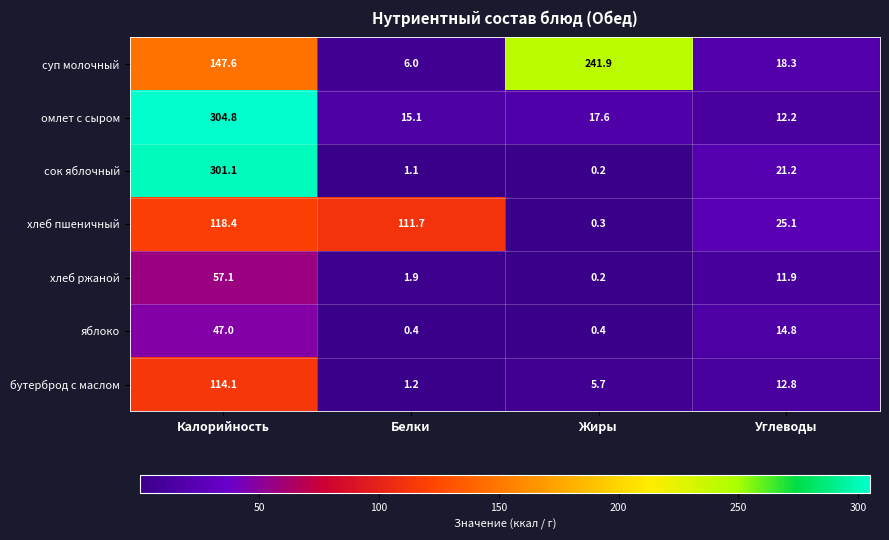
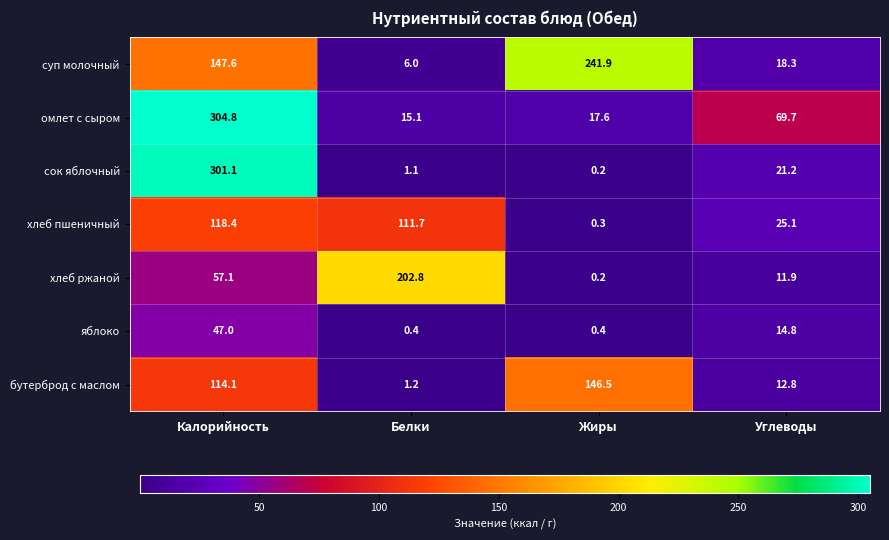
омлет с сыром, Углеводы: 12.2 -> 69.7
хлеб ржаной, Белки: 1.9 -> 202.8
бутерброд с маслом, Жиры: 5.7 -> 146.5
